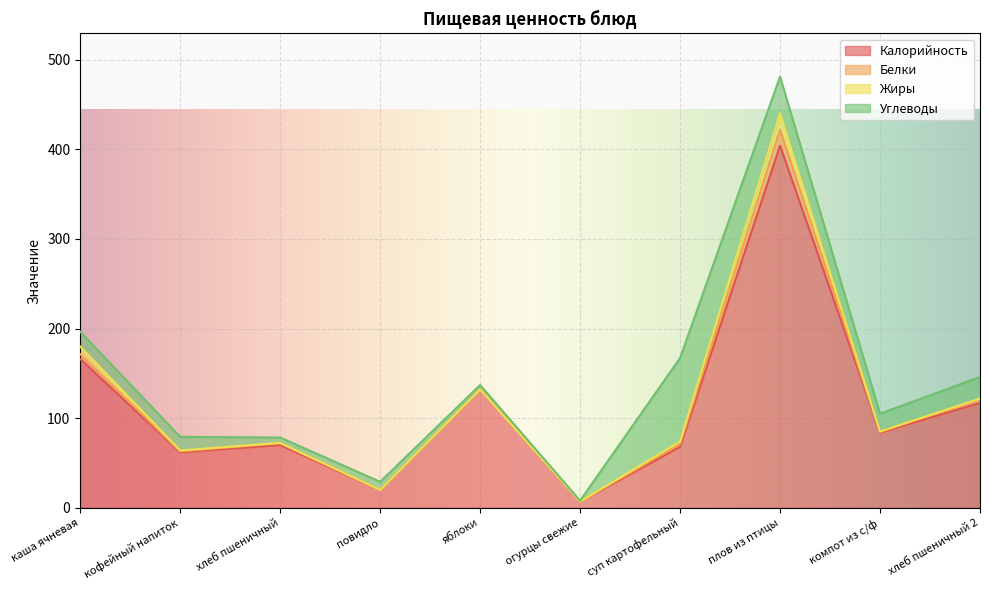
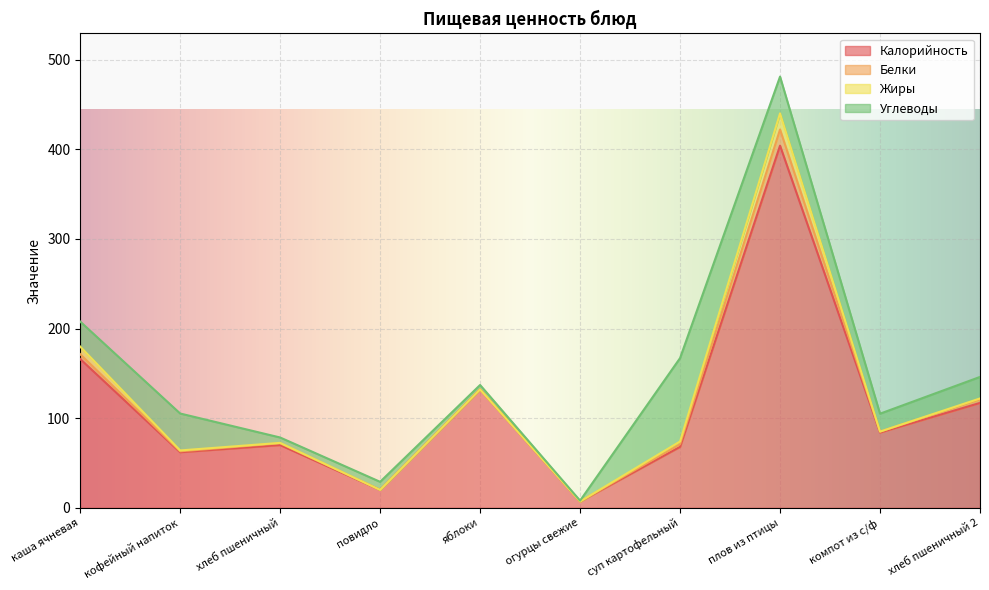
Углеводы, каша ячневая: 20 -> 30
Углеводы, кофейный напиток: 20 -> 40
